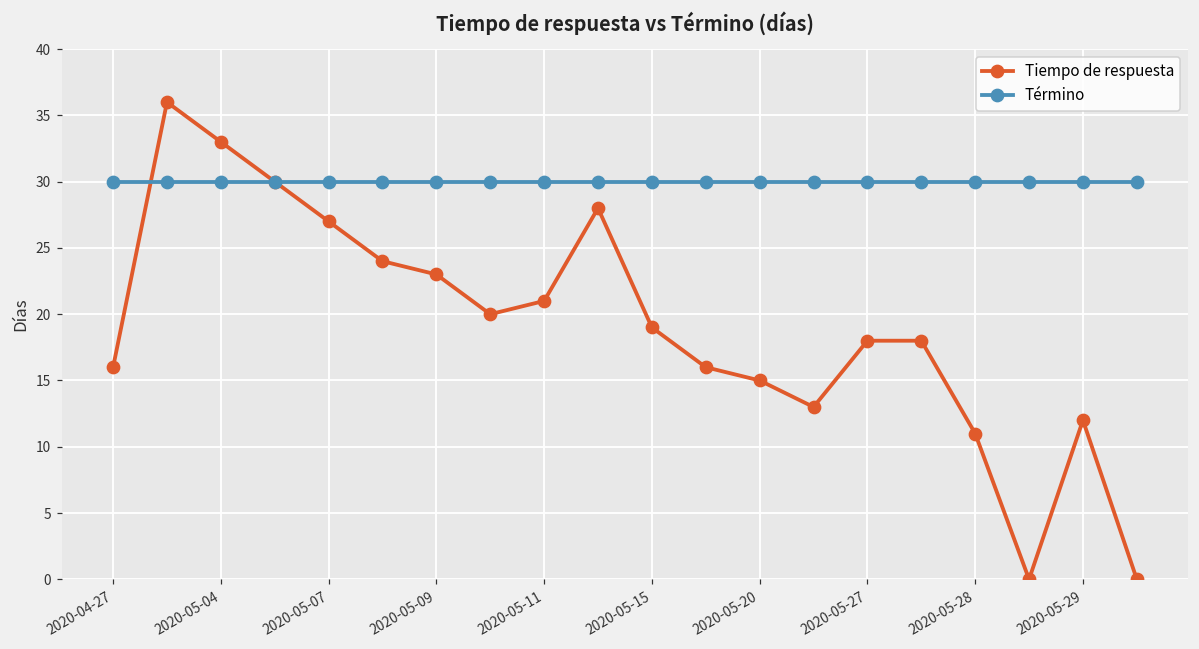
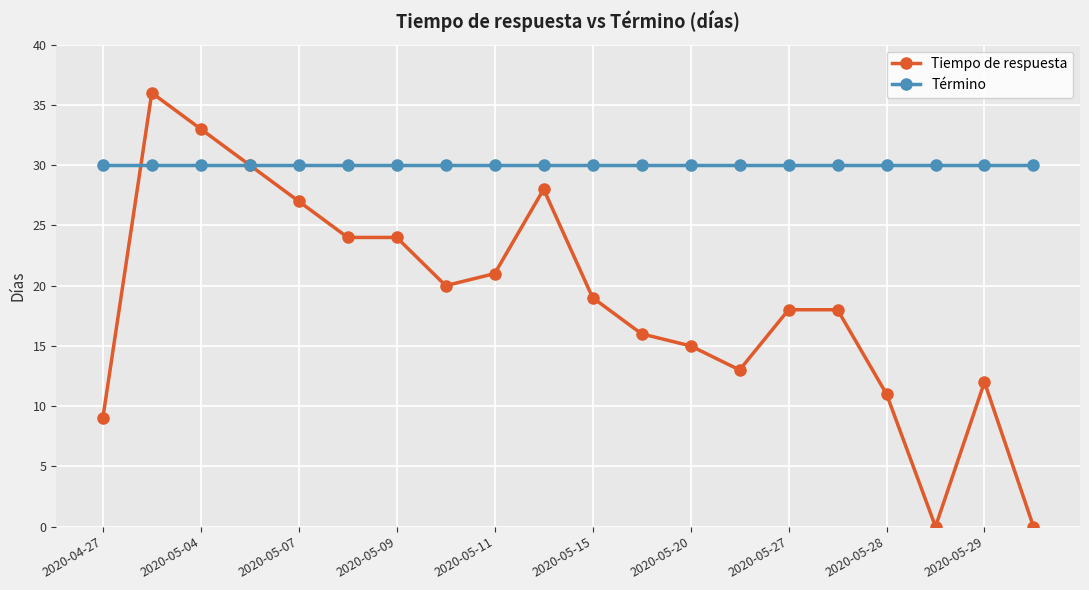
Tiempo de respuesta, 2020-04-27: 16 -> 9
Tiempo de respuesta, 2020-05-09: 23 -> 24
